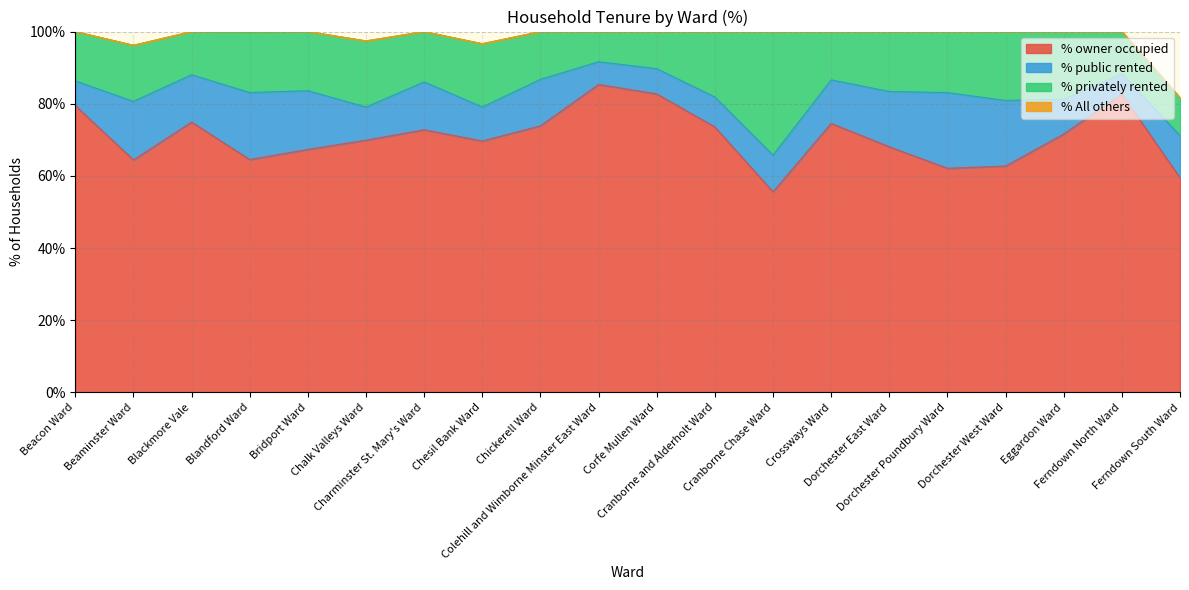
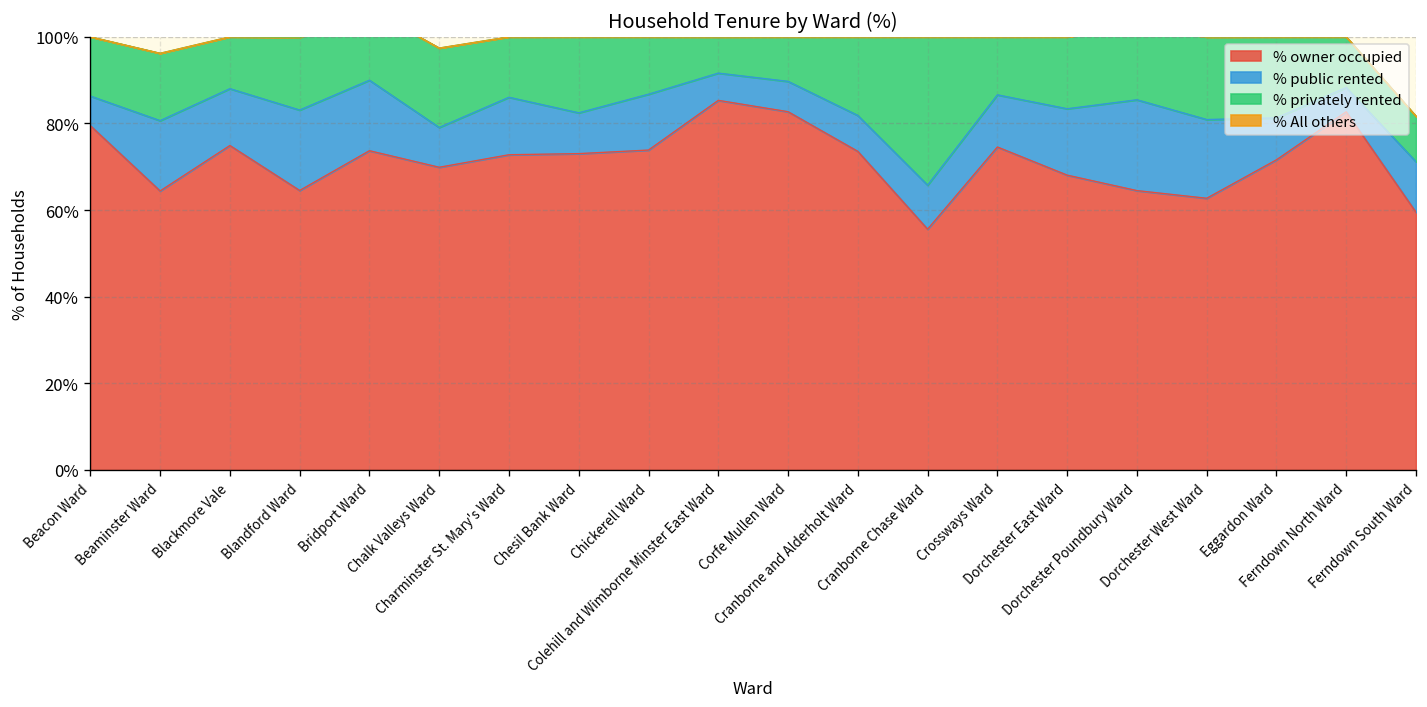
% owner occupied, Bridport Ward: 67% -> 74%
% owner occupied, Chesil Bank Ward: 70% -> 73%
% owner occupied, Dorchester Poundbury Ward: 62% -> 65%
